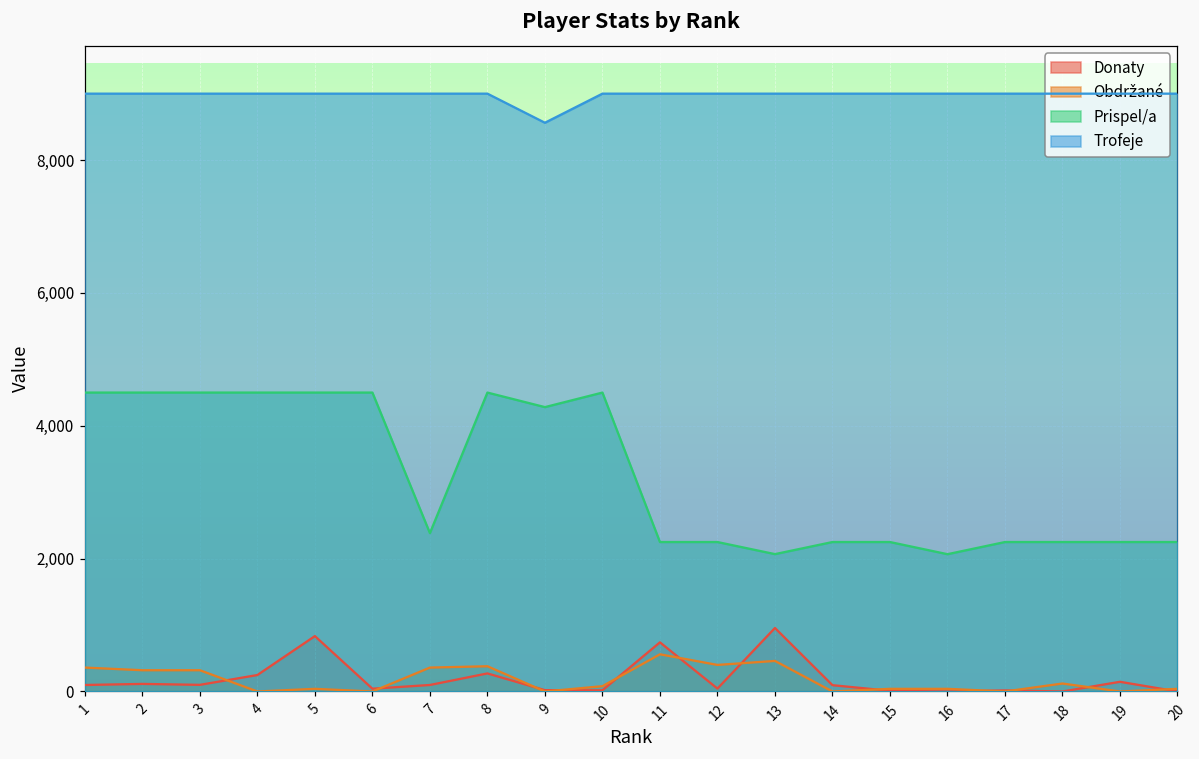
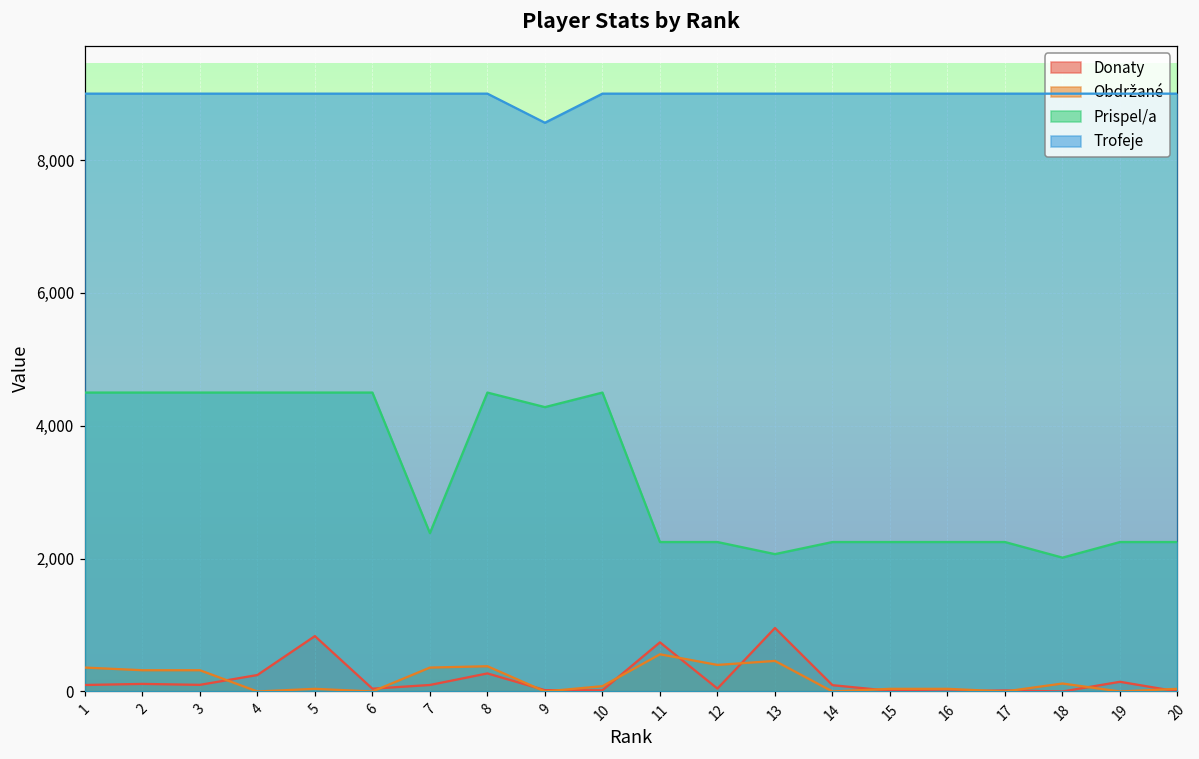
Prispel/a, 16: 2,100 -> 2,300
Prispel/a, 18: 2,300 -> 2,000
